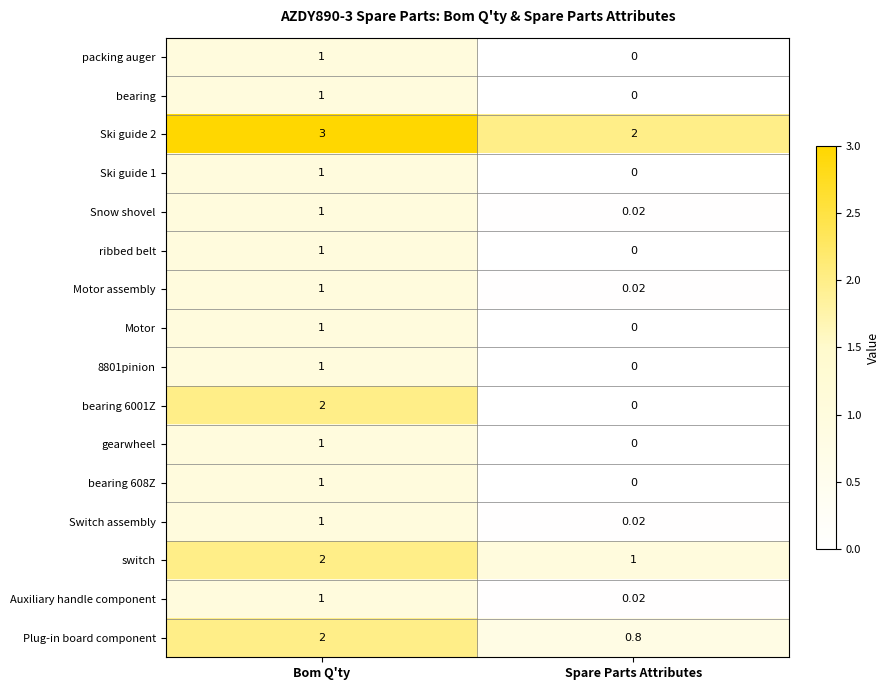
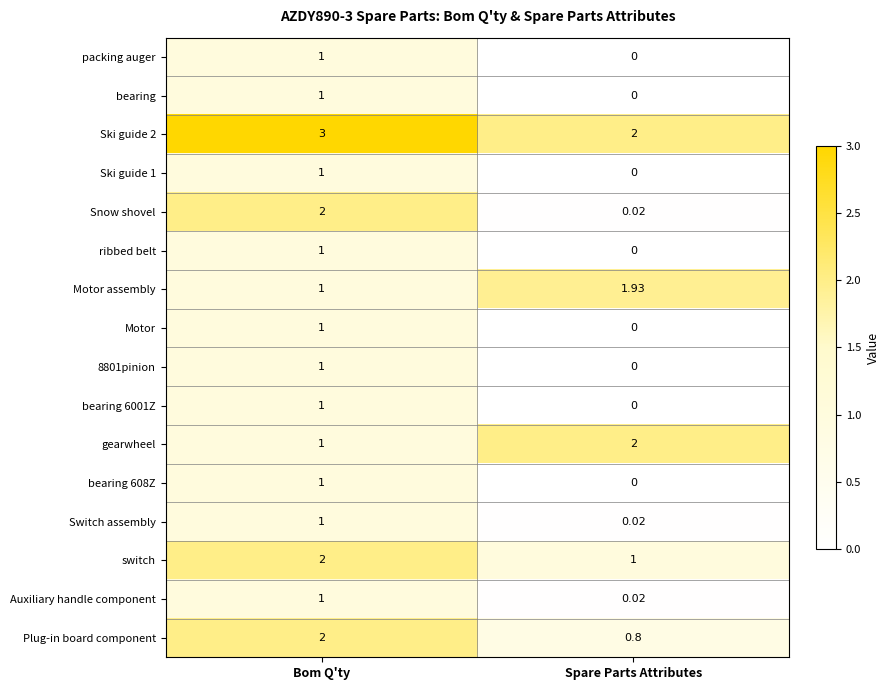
Snow shovel, Bom Q'ty: 1 -> 2
Motor assembly, Spare Parts Attributes: 0.02 -> 1.93
bearing 6001Z, Bom Q'ty: 2 -> 1
gearwheel, Spare Parts Attributes: 0 -> 2
